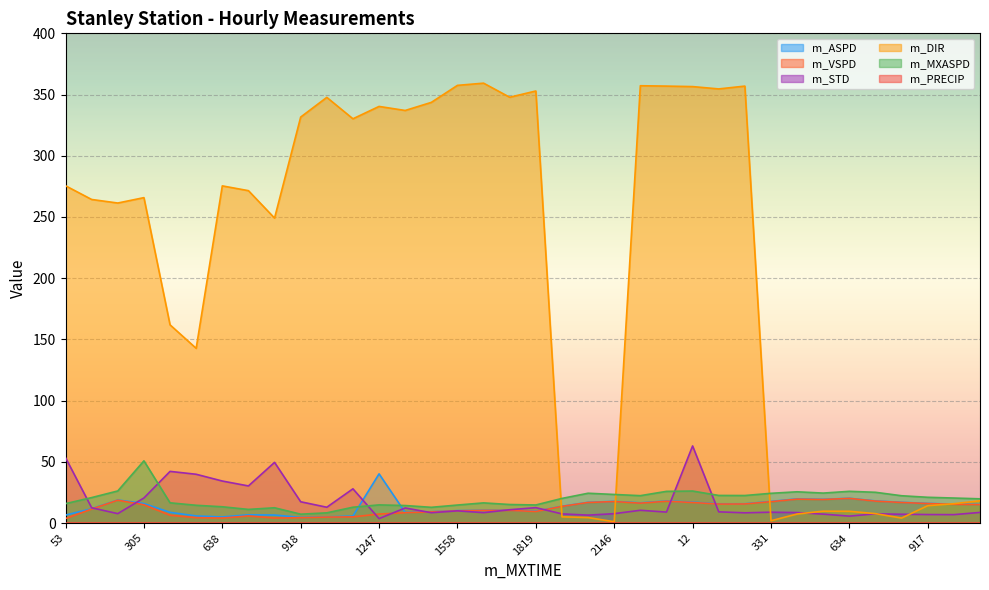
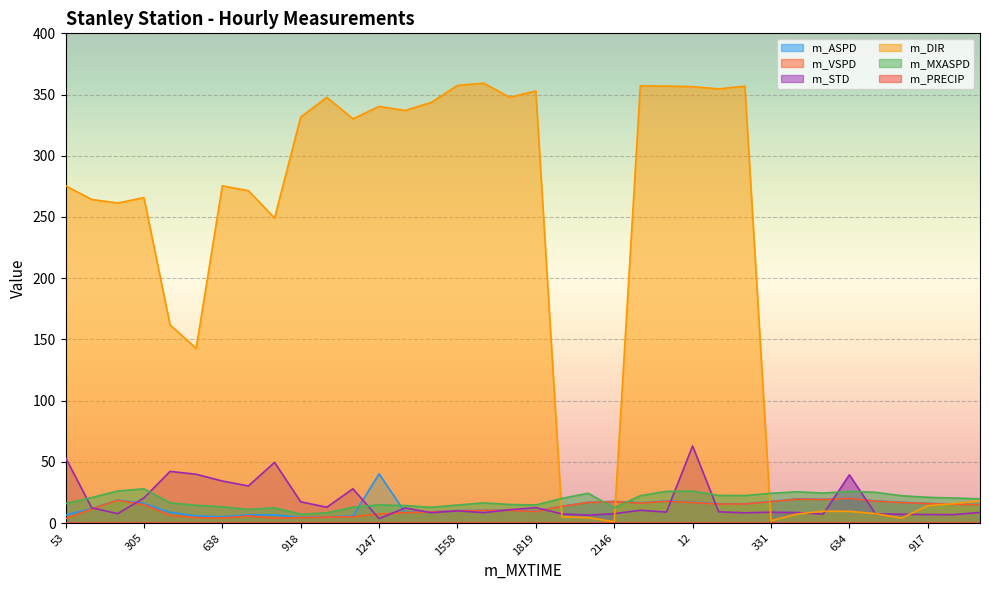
m_MXASPD, 305: 51 -> 28
m_MXASPD, 2146: 23 -> 12
m_STD, 634: 6 -> 39
